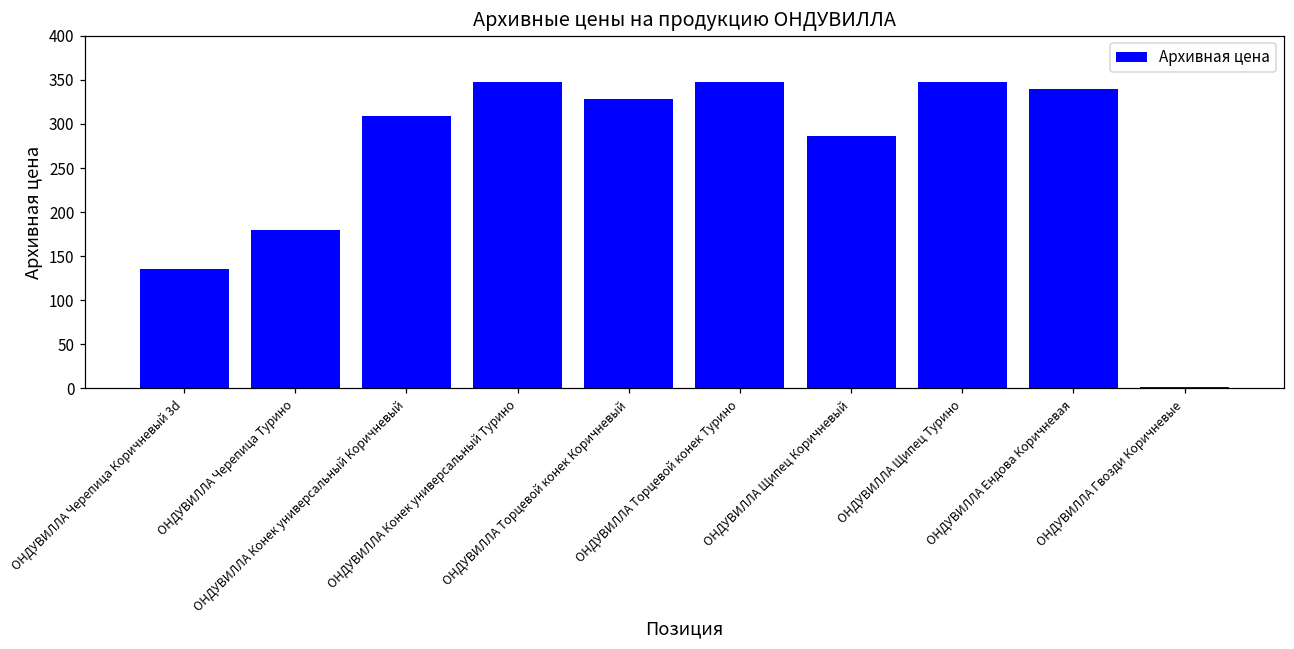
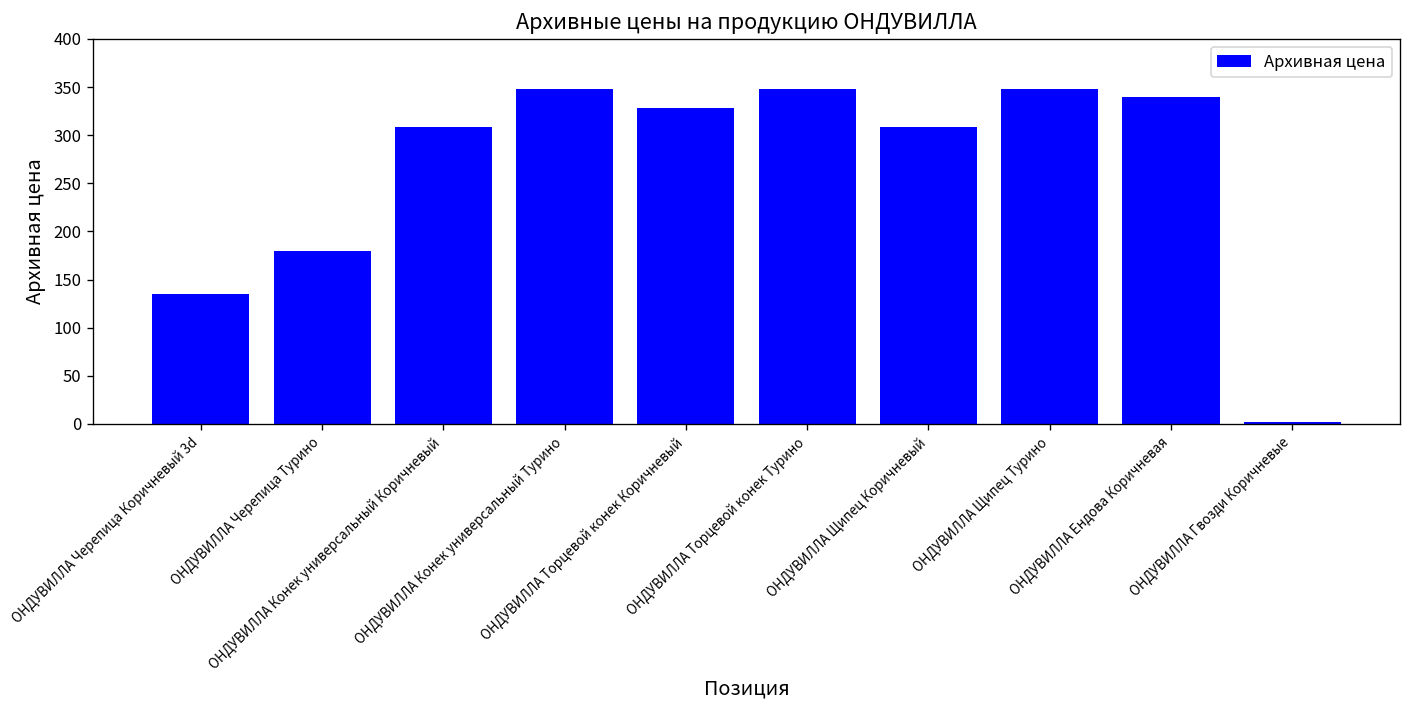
ОНДУВИЛЛА Щипец Коричневый: 290 -> 310
